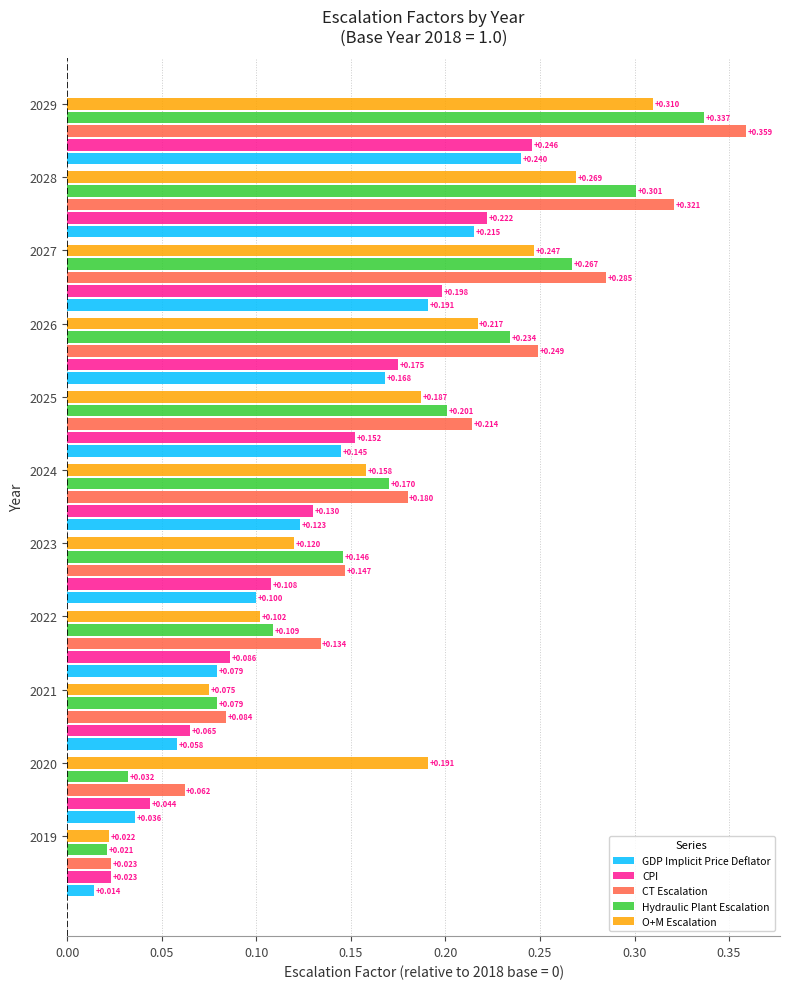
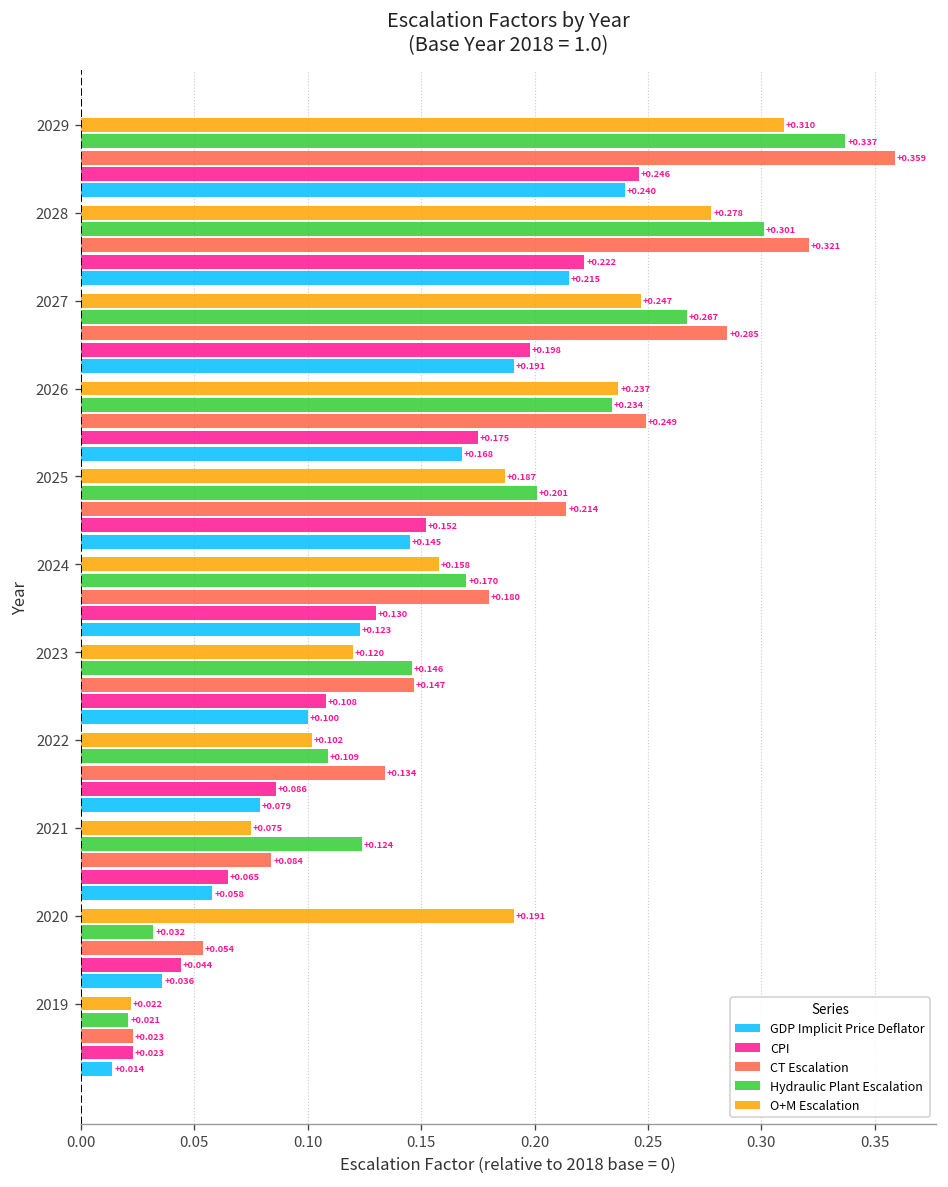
O+M Escalation, 2028: +0.269 -> +0.278
O+M Escalation, 2026: +0.217 -> +0.237
Hydraulic Plant Escalation, 2021: +0.079 -> +0.124
CT Escalation, 2020: +0.062 -> +0.054
